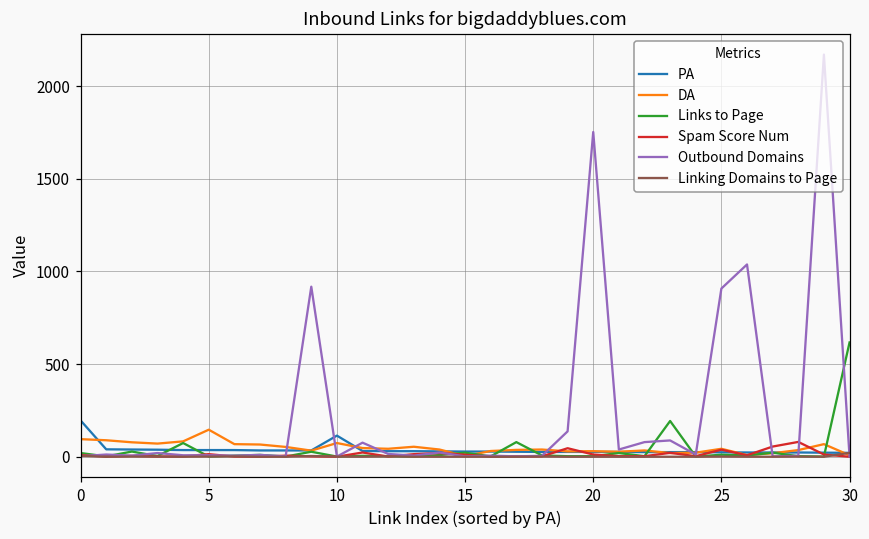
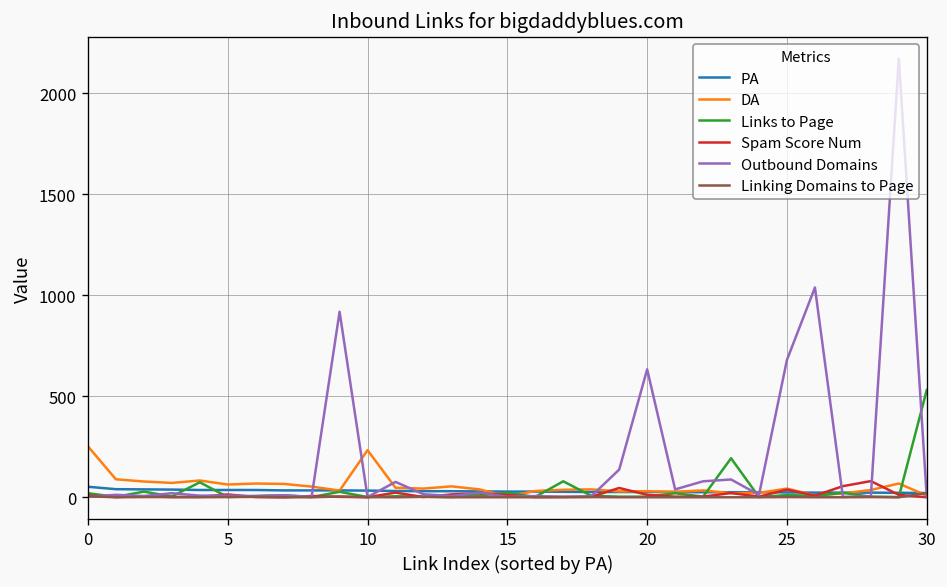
PA, 0: 200 -> 50
DA, 0: 100 -> 250
DA, 5: 150 -> 60
PA, 10: 110 -> 30
DA, 10: 70 -> 230
Outbound Domains, 20: 1750 -> 630
Outbound Domains, 25: 910 -> 680
Links to Page, 30: 620 -> 530
